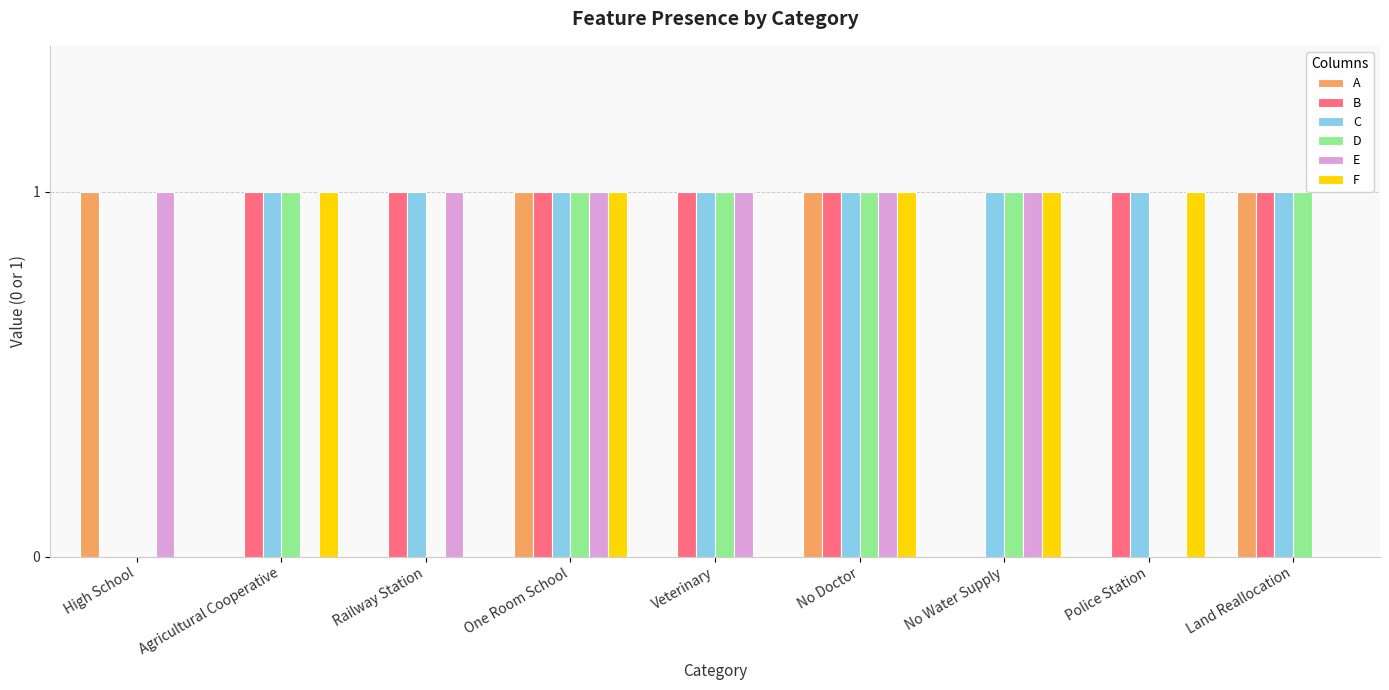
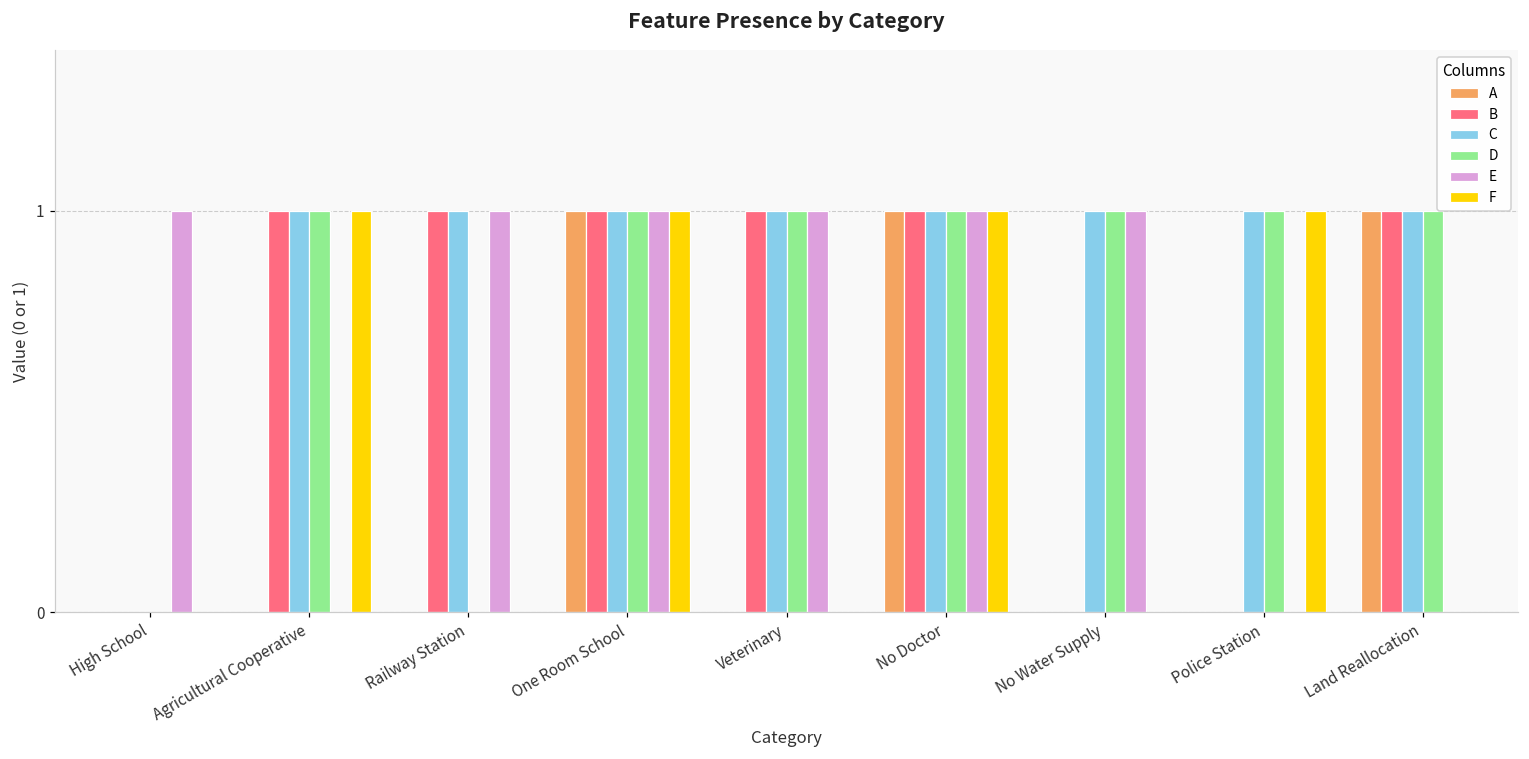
A, High School: 1 -> 0
F, No Water Supply: 1 -> 0
B, Police Station: 1 -> 0
D, Police Station: 0 -> 1
